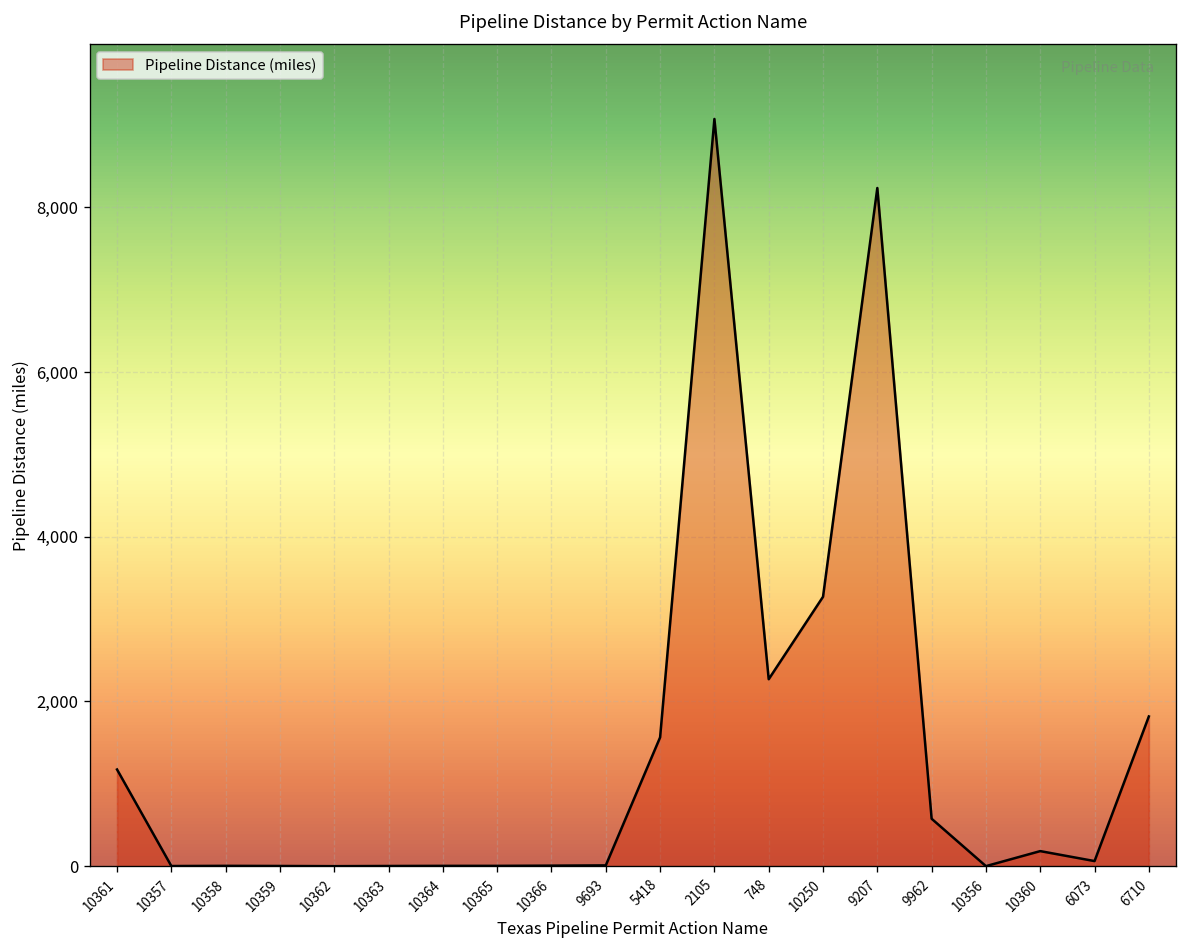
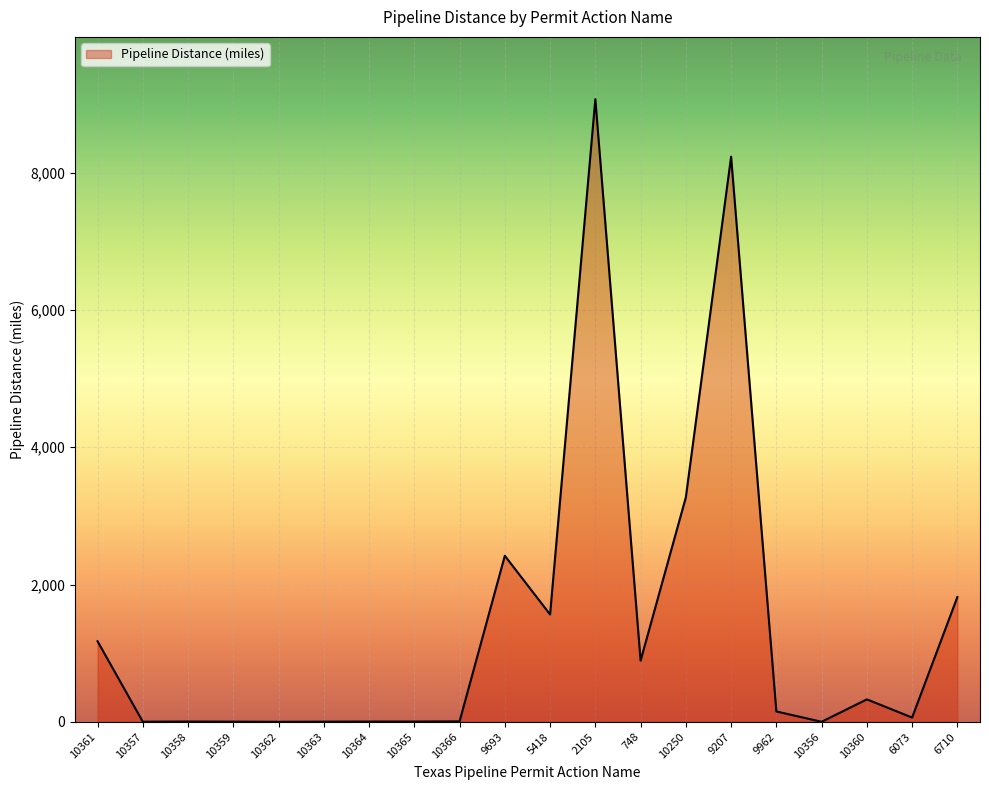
9693: 0 -> 2,400
748: 2,300 -> 900
9962: 600 -> 200
10360: 200 -> 300
